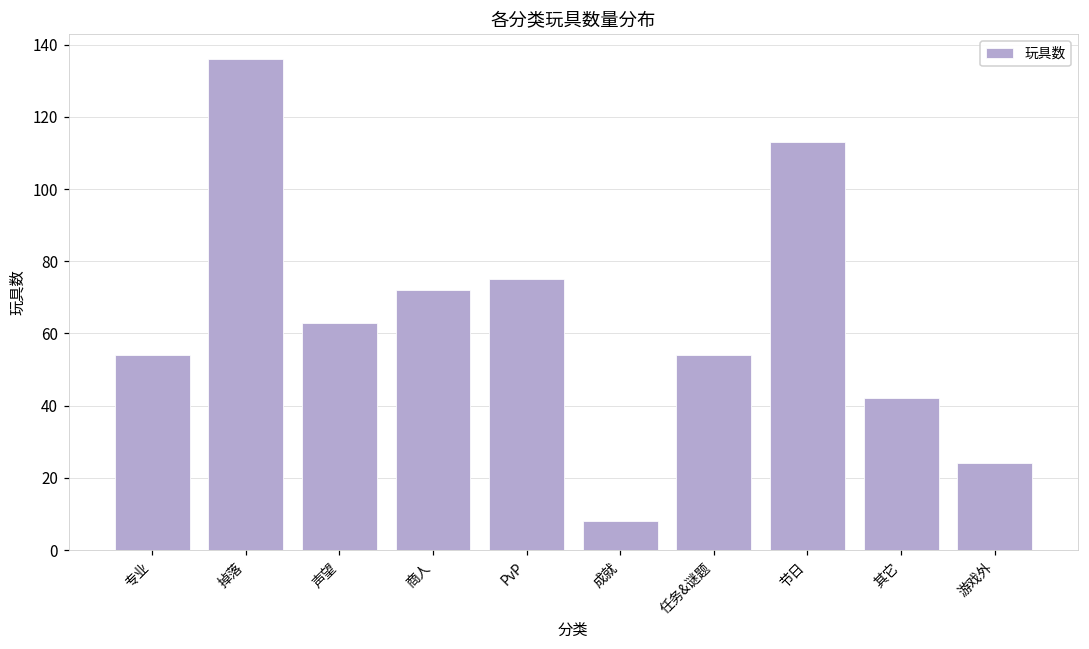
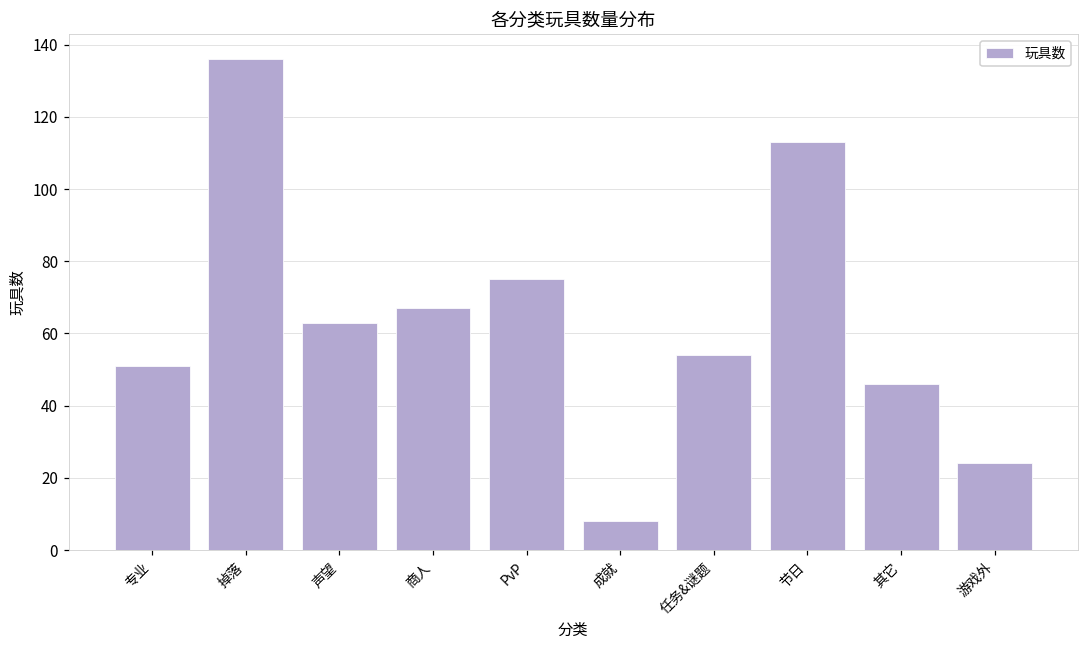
专业: 54 -> 51
商人: 72 -> 67
其它: 42 -> 46
